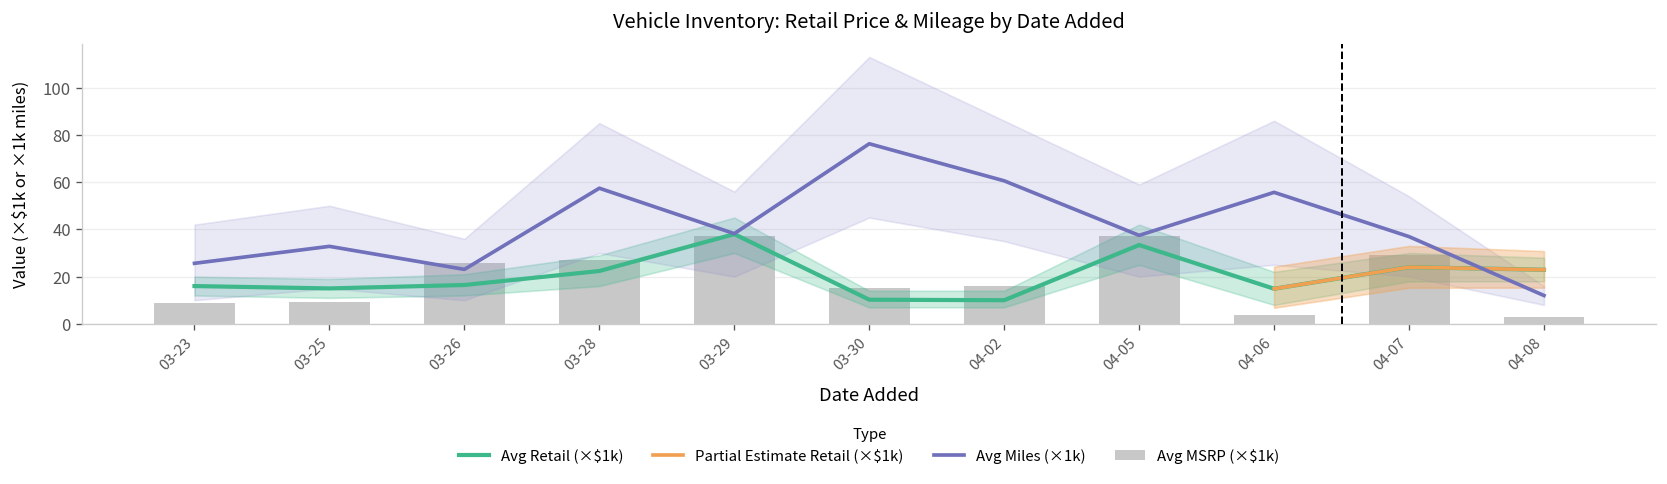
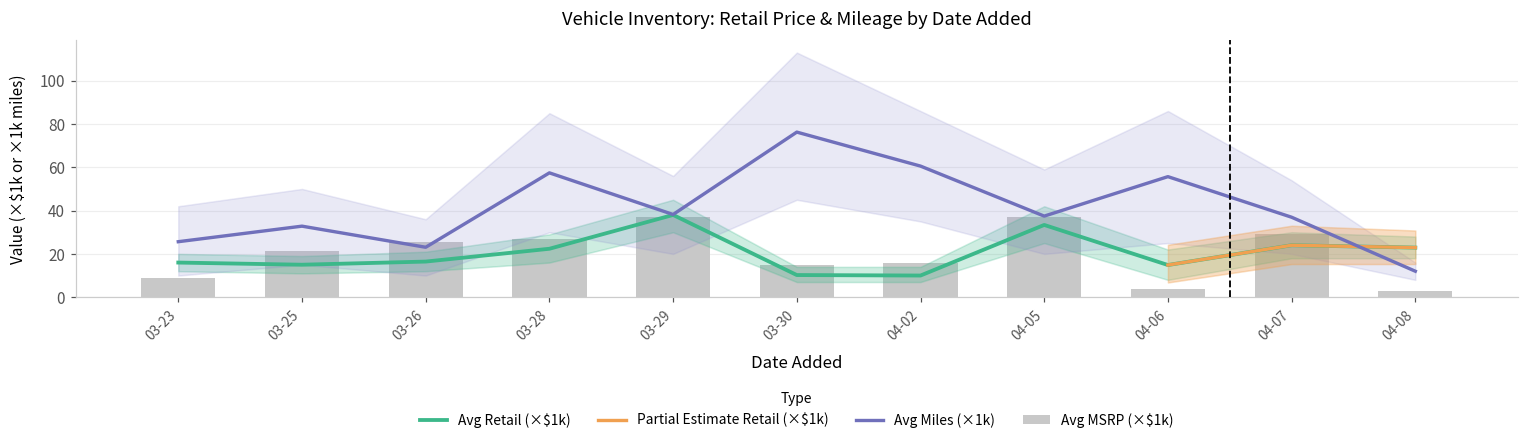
Avg MSRP (×$1k), 03-25: 9 -> 21
